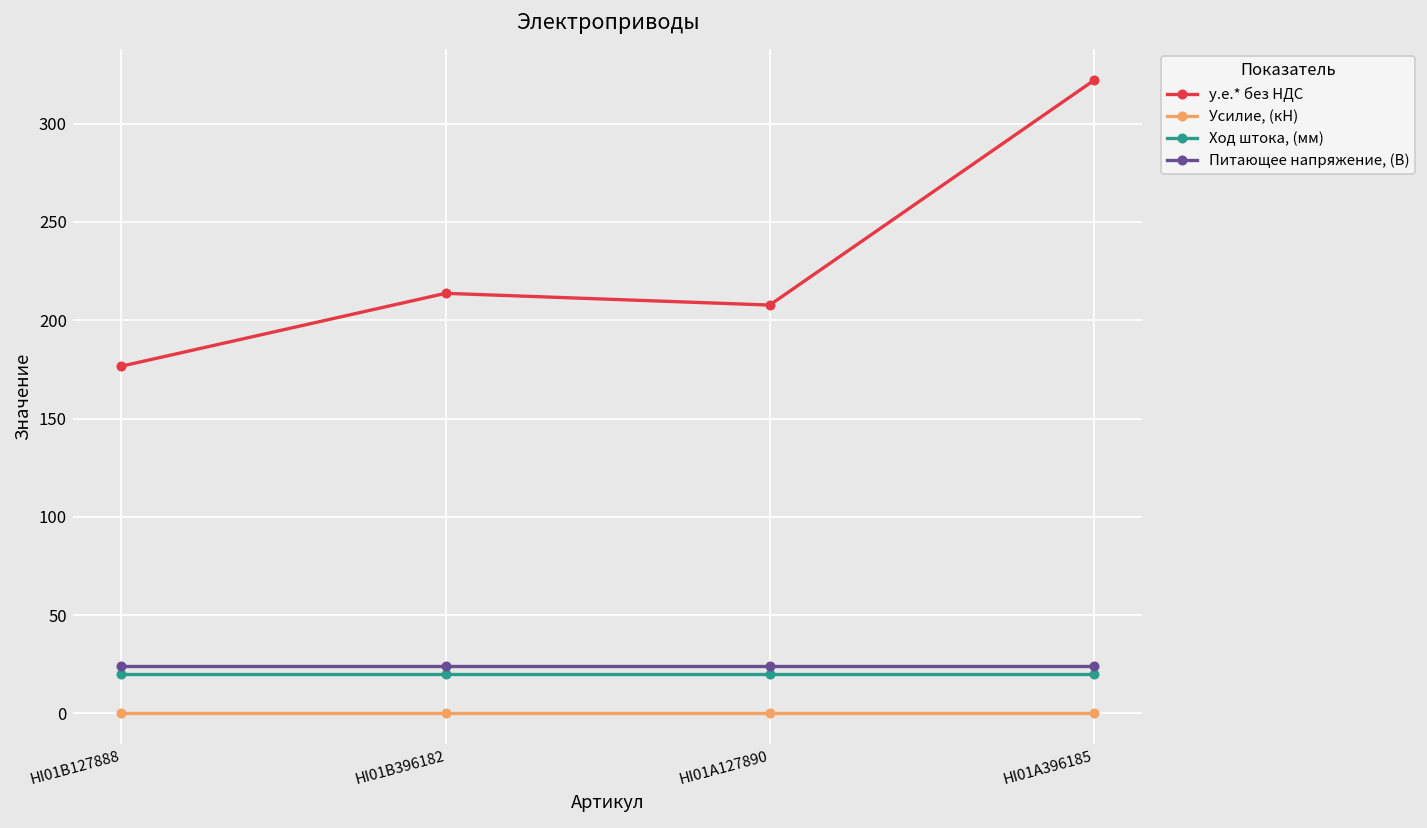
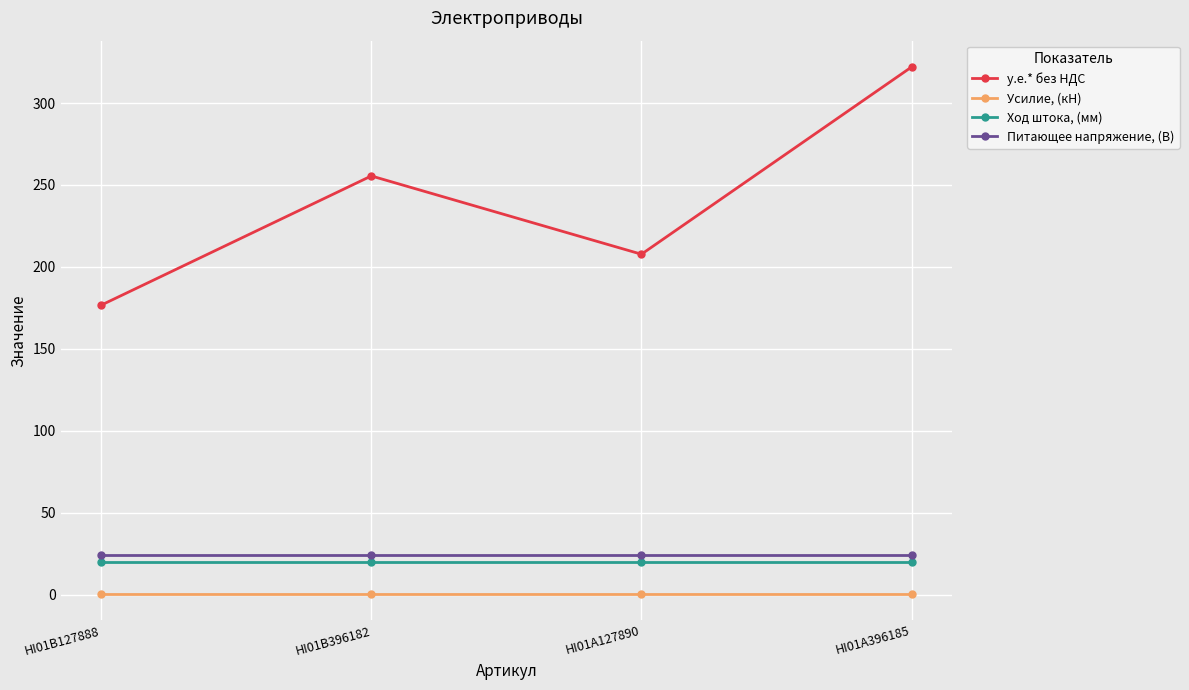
у.е.* без НДС, HI01B396182: 214 -> 256
